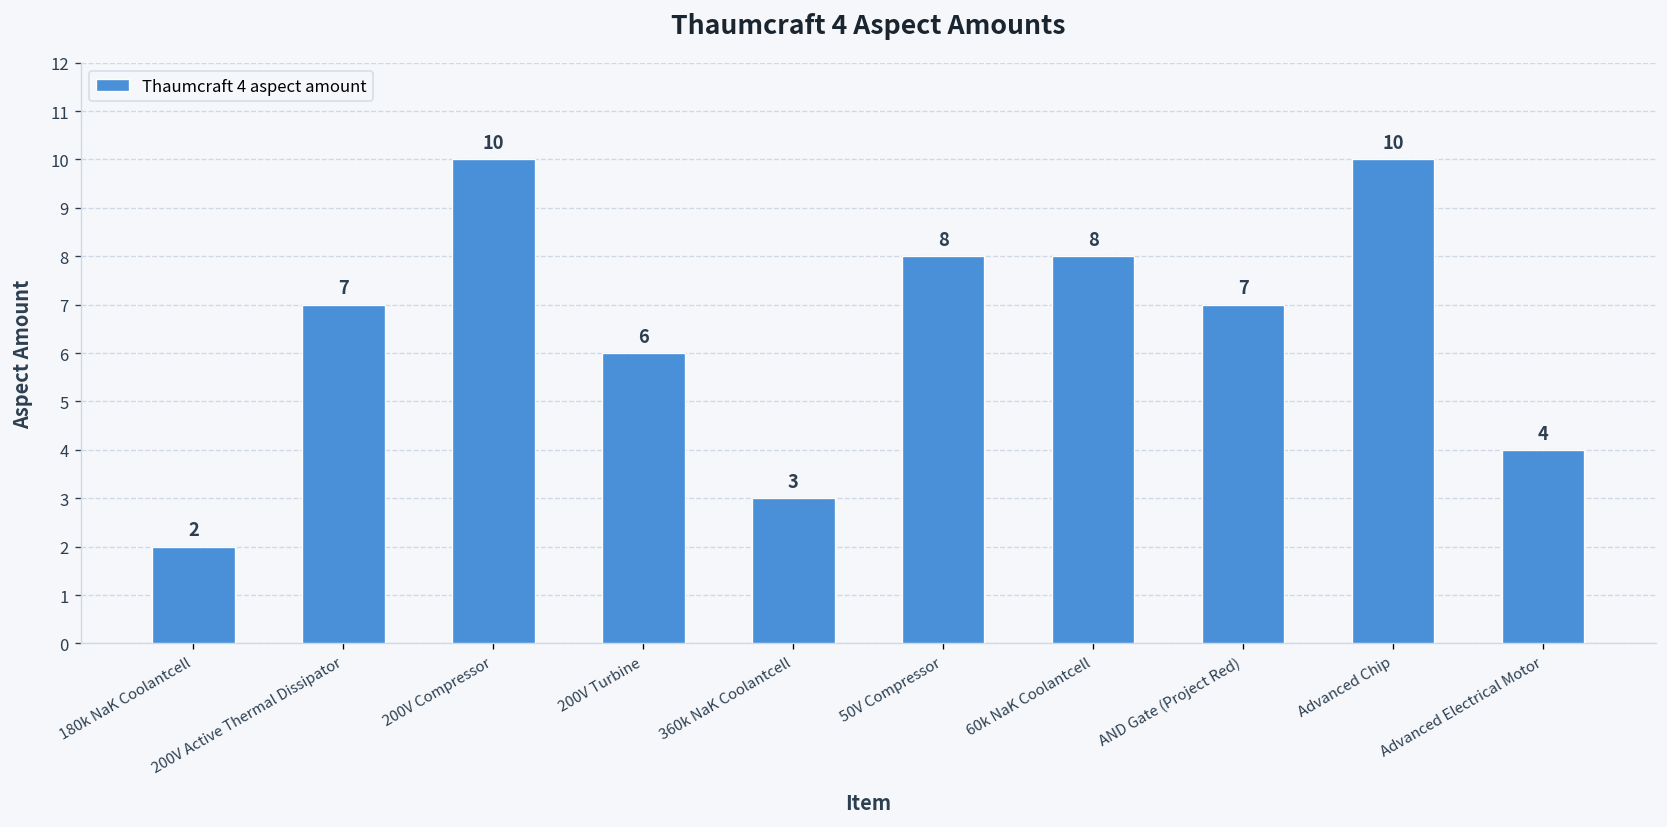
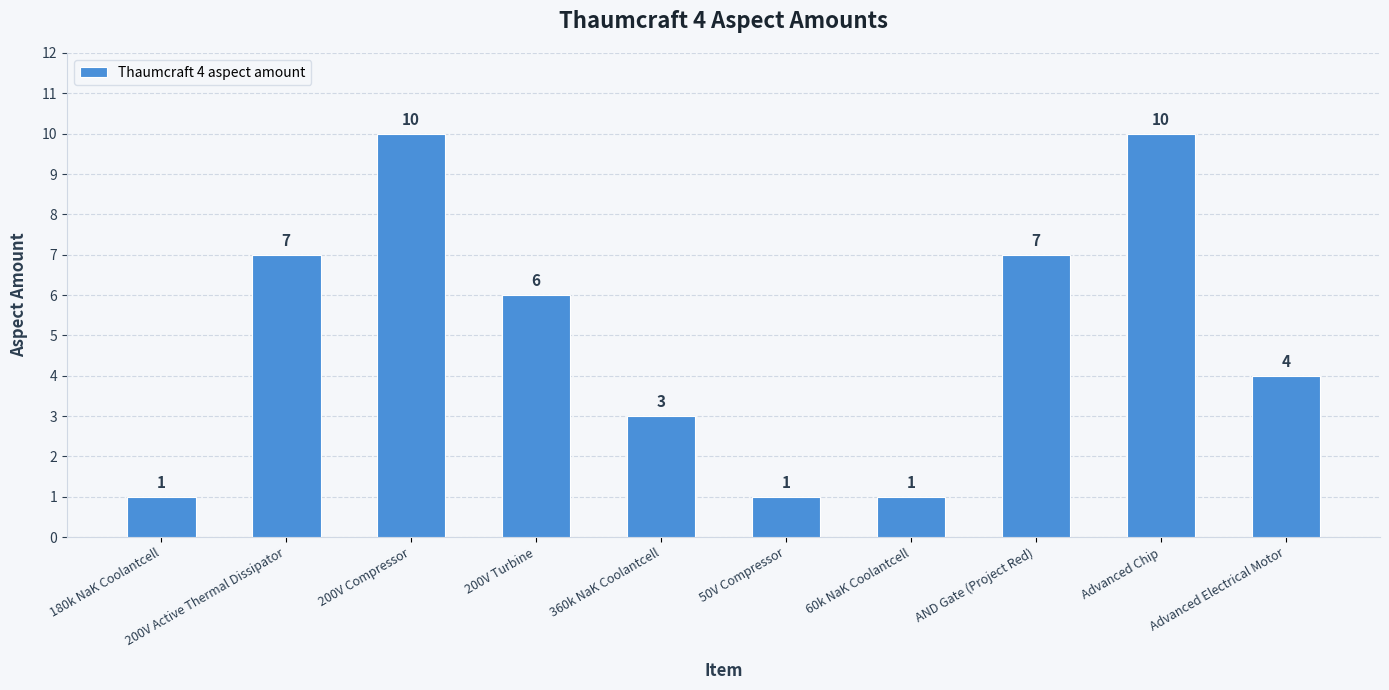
180k NaK Coolantcell: 2 -> 1
50V Compressor: 8 -> 1
60k NaK Coolantcell: 8 -> 1
